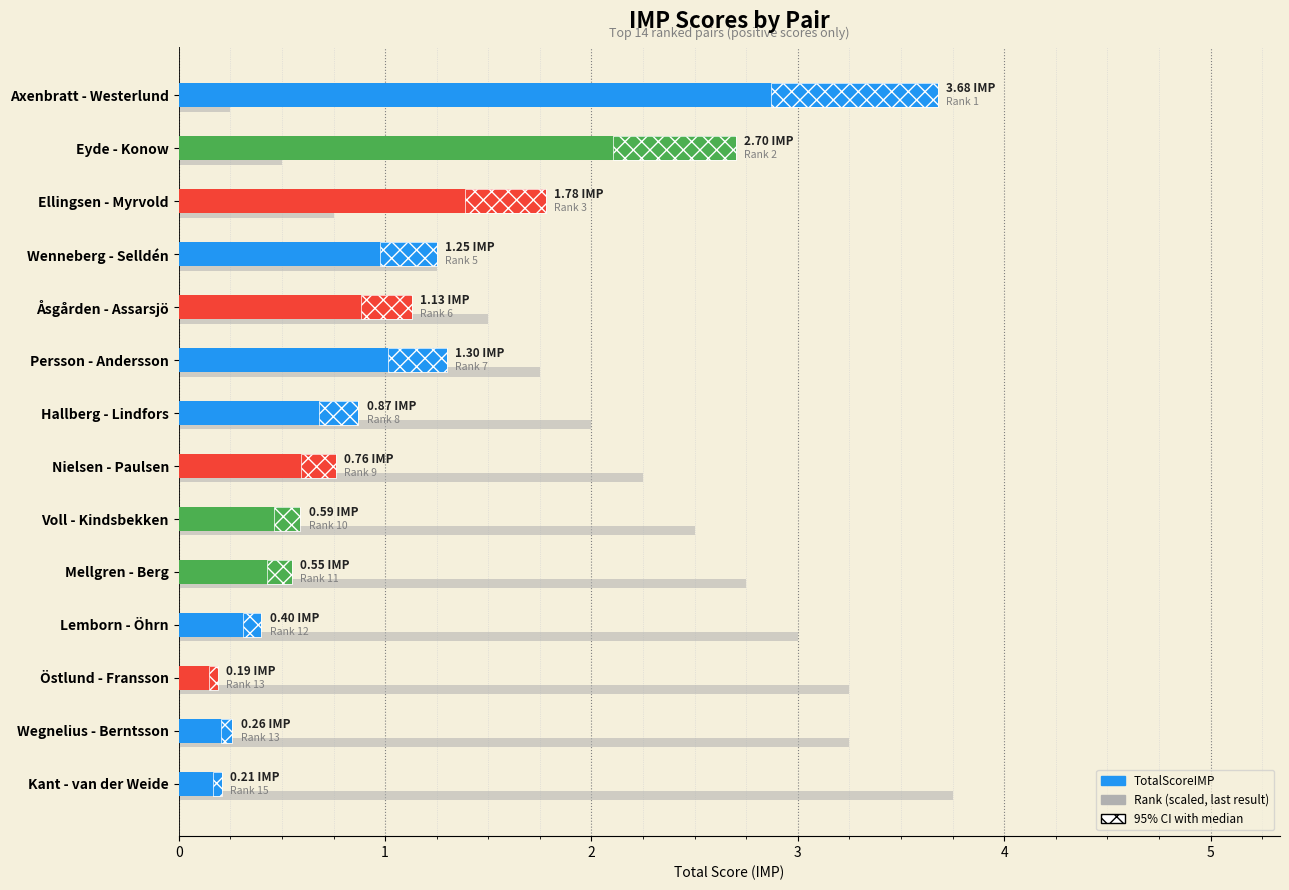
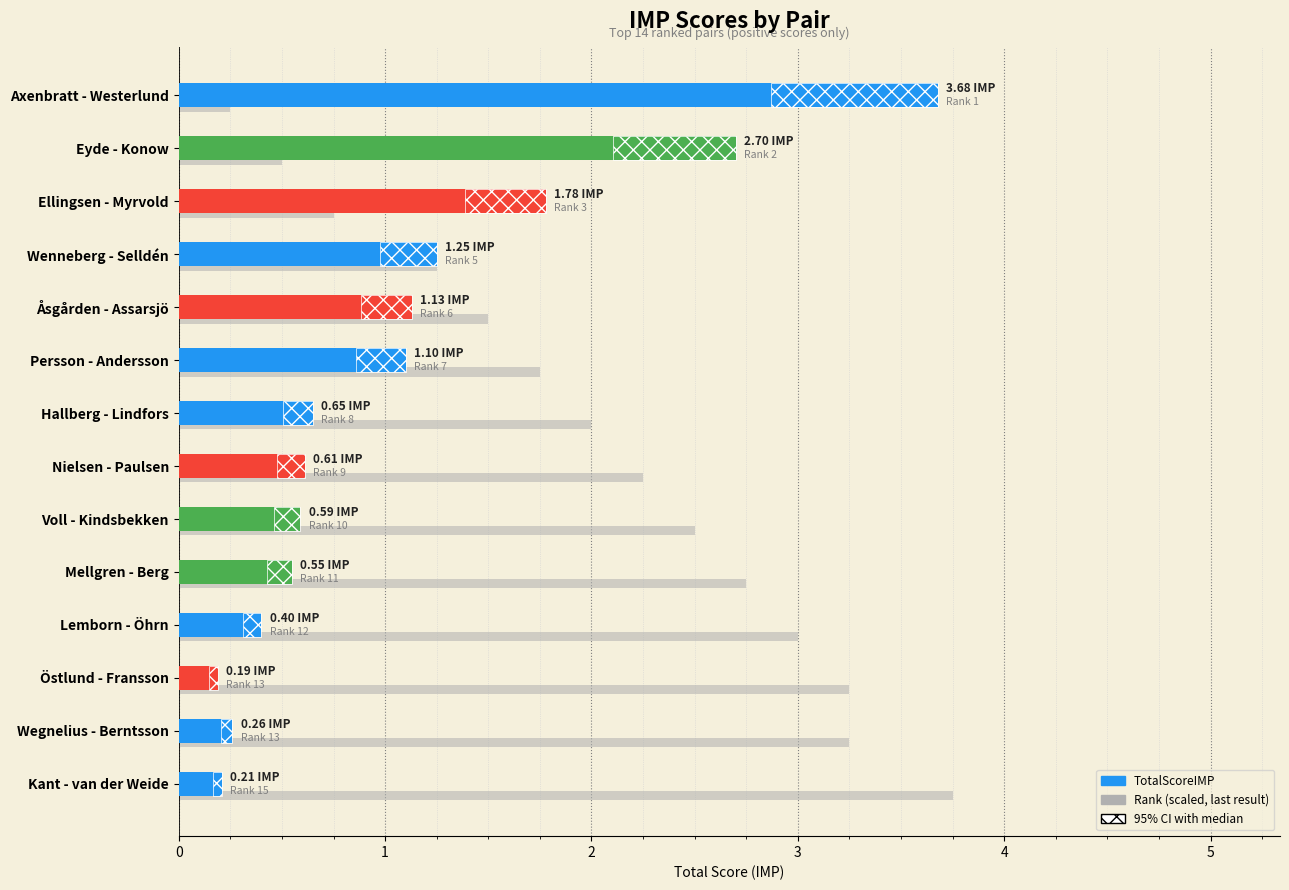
TotalScoreIMP, Persson - Andersson: 1.30 -> 1.10
TotalScoreIMP, Hallberg - Lindfors: 0.87 -> 0.65
TotalScoreIMP, Nielsen - Paulsen: 0.76 -> 0.61
